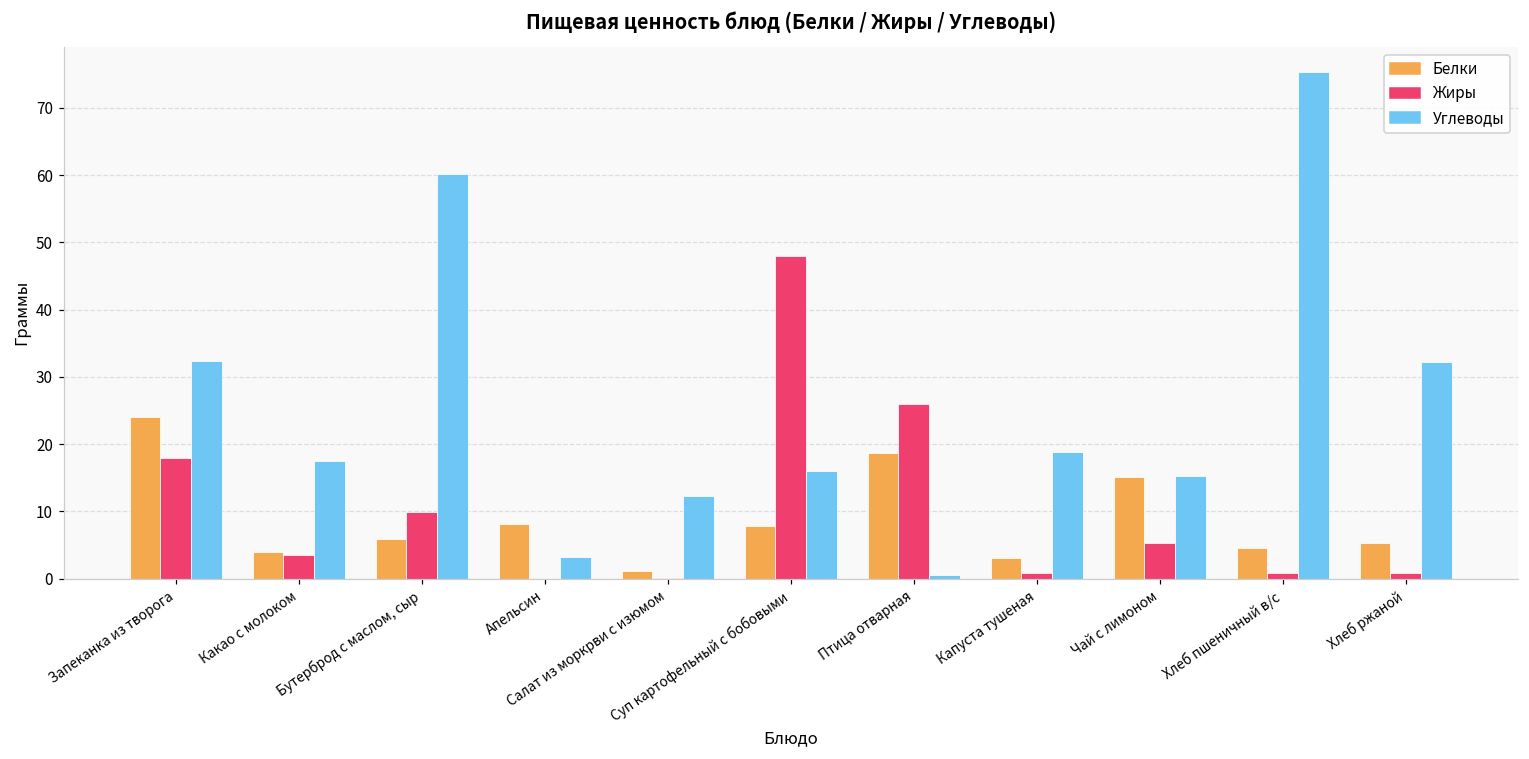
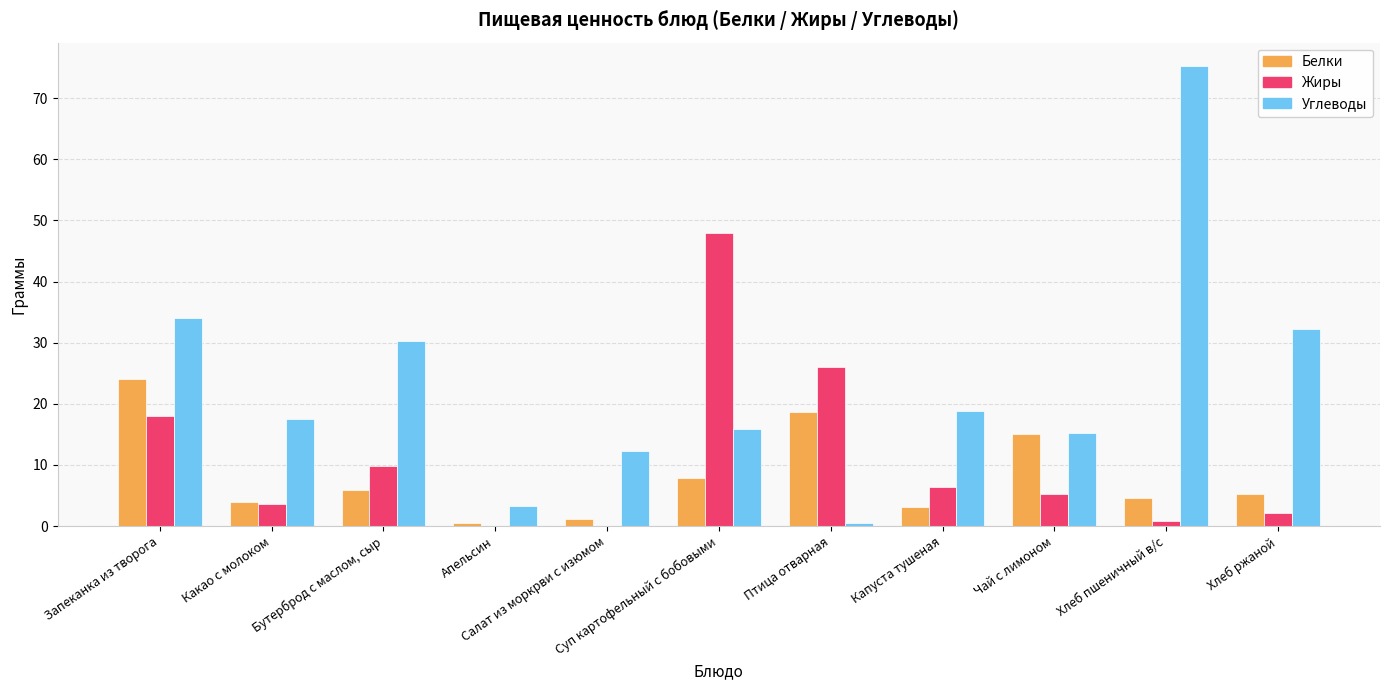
Углеводы, Запеканка из творога: 32 -> 34
Углеводы, Бутерброд с маслом, сыр: 60 -> 30
Белки, Апельсин: 8 -> 1
Жиры, Капуста тушеная: 1 -> 6
Жиры, Хлеб ржаной: 1 -> 2
